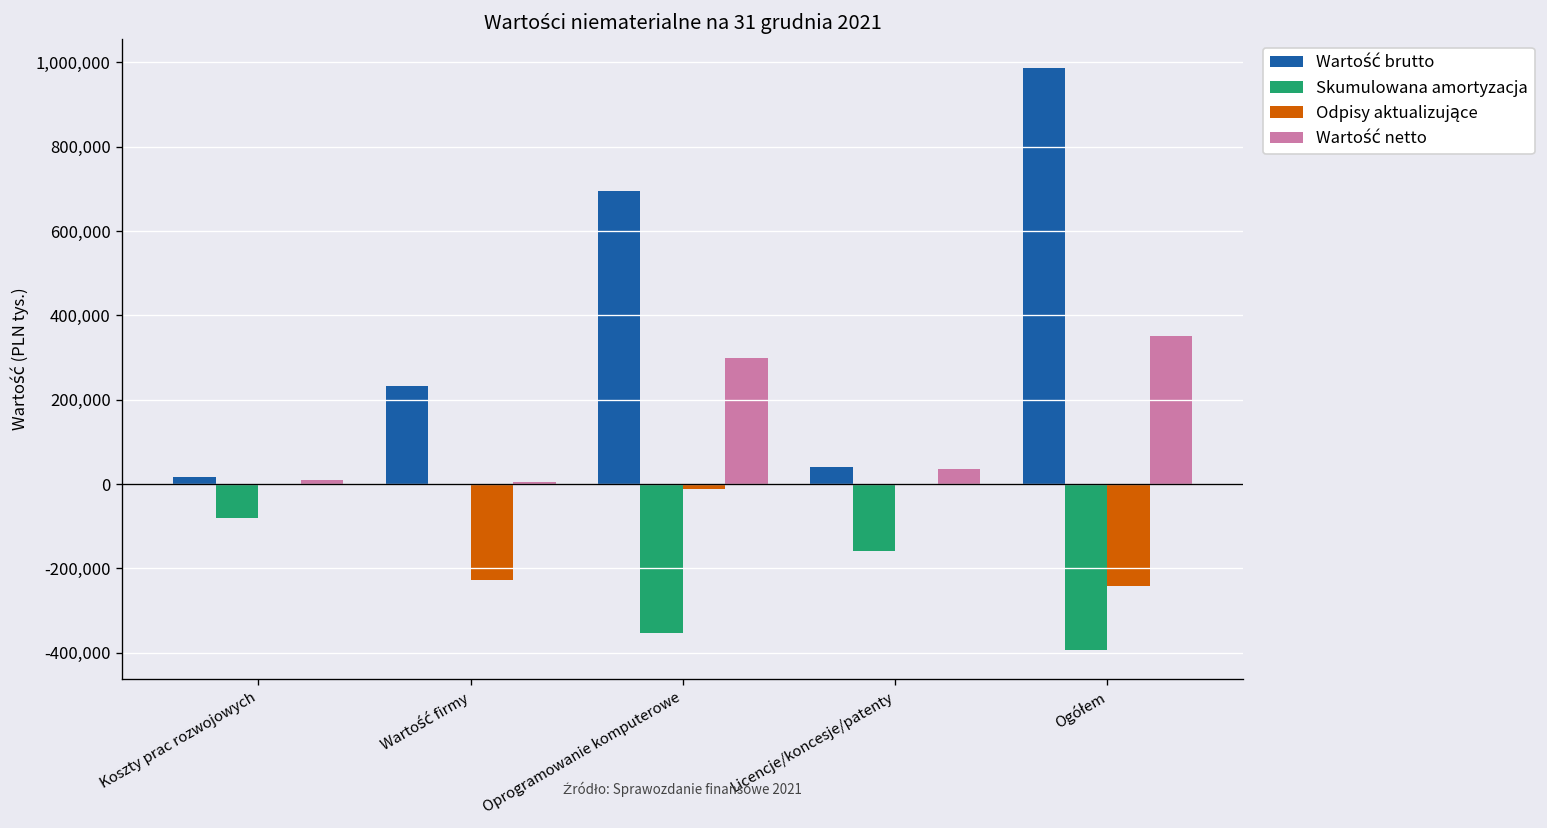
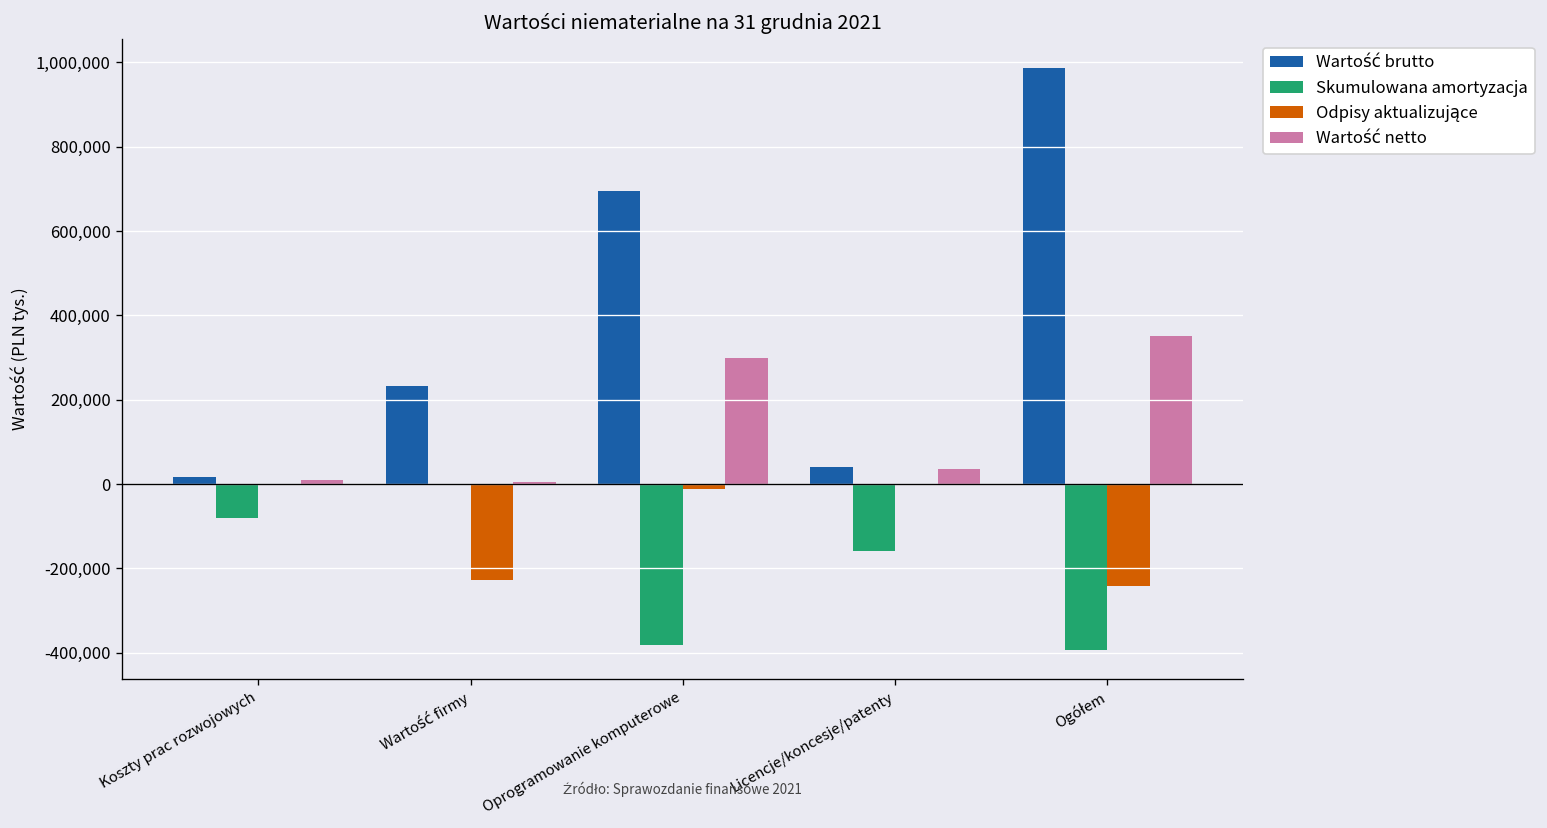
Skumulowana amortyzacja, Oprogramowanie komputerowe: -350,000 -> -380,000
